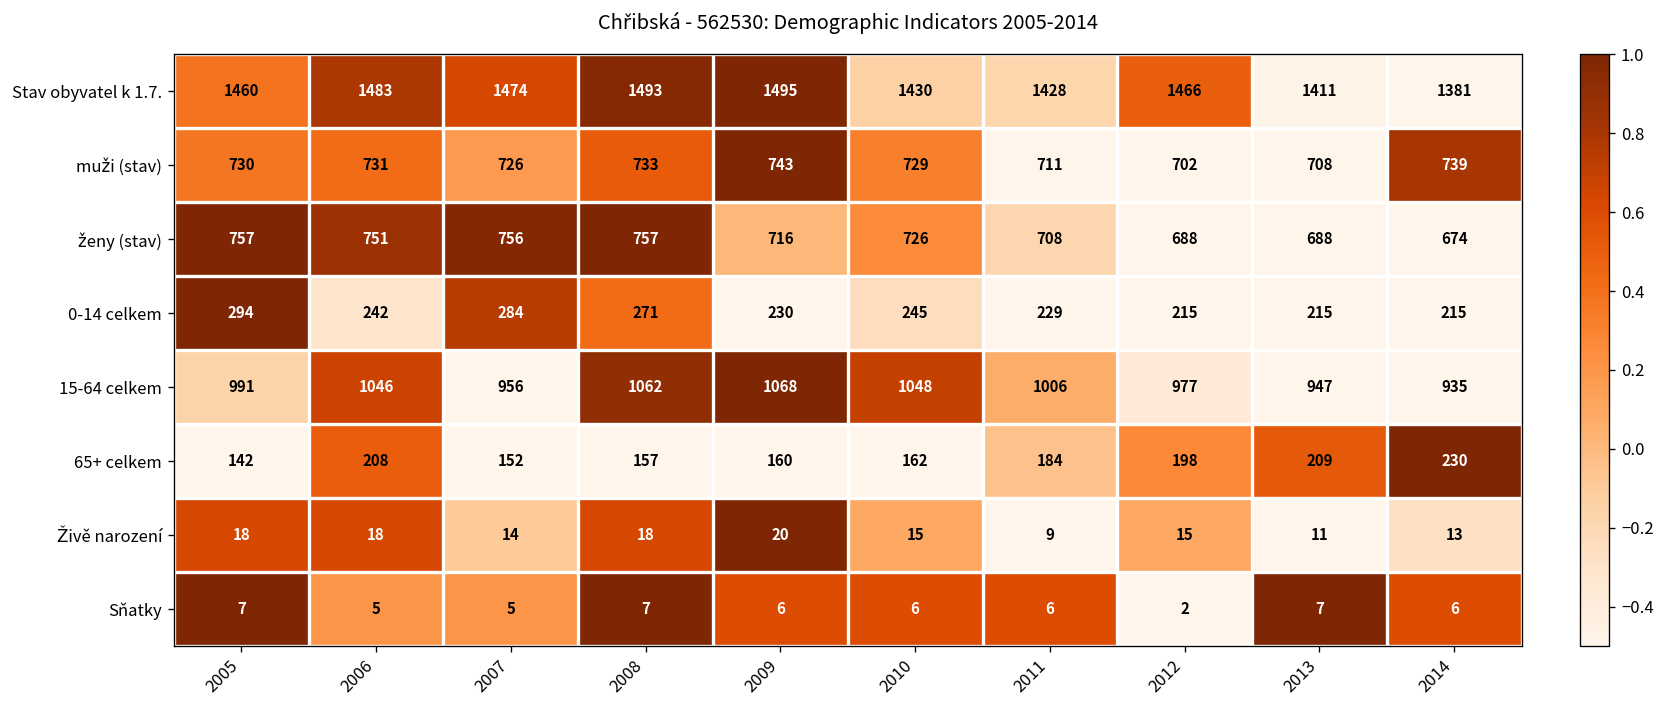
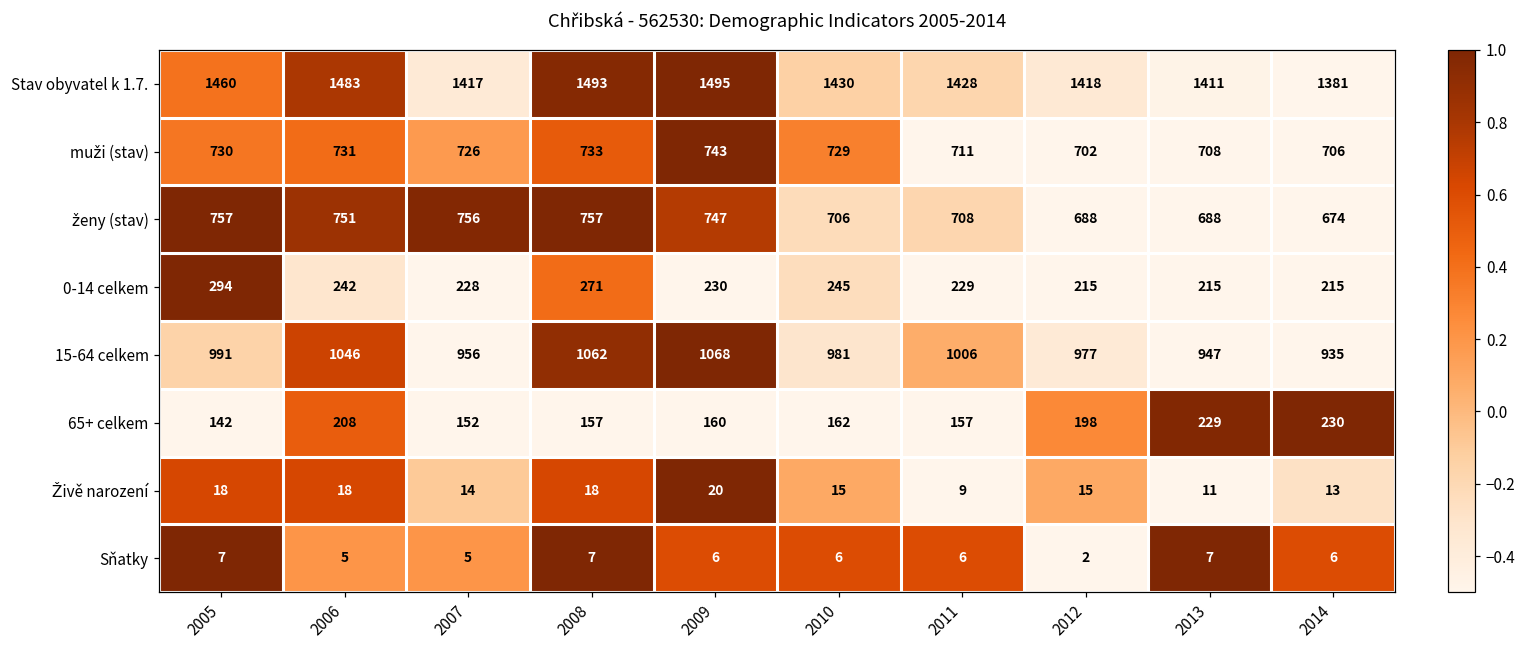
Stav obyvatel k 1.7., 2007: 1474 -> 1417
Stav obyvatel k 1.7., 2012: 1466 -> 1418
muži (stav), 2014: 739 -> 706
ženy (stav), 2009: 716 -> 747
ženy (stav), 2010: 726 -> 706
0-14 celkem, 2007: 284 -> 228
15-64 celkem, 2010: 1048 -> 981
65+ celkem, 2011: 184 -> 157
65+ celkem, 2013: 209 -> 229
